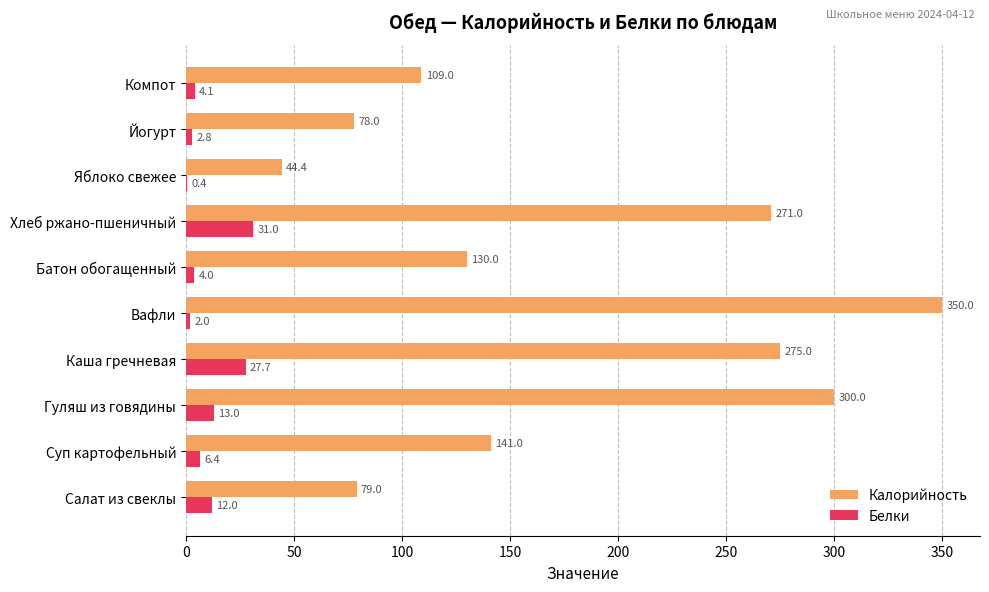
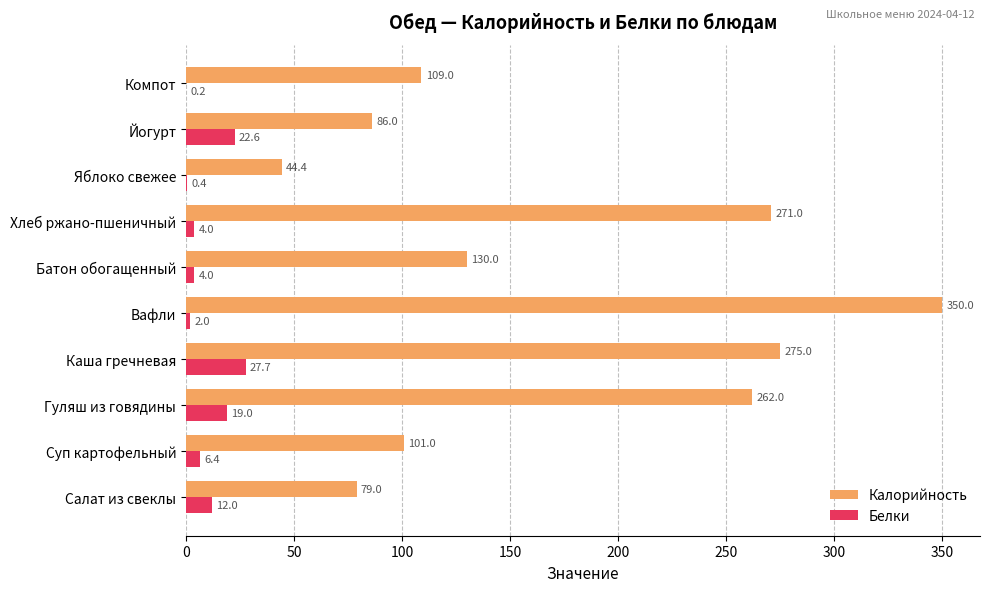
Белки, Компот: 4.1 -> 0.2
Калорийность, Йогурт: 78.0 -> 86.0
Белки, Йогурт: 2.8 -> 22.6
Белки, Хлеб ржано-пшеничный: 31.0 -> 4.0
Калорийность, Гуляш из говядины: 300.0 -> 262.0
Белки, Гуляш из говядины: 13.0 -> 19.0
Калорийность, Суп картофельный: 141.0 -> 101.0
